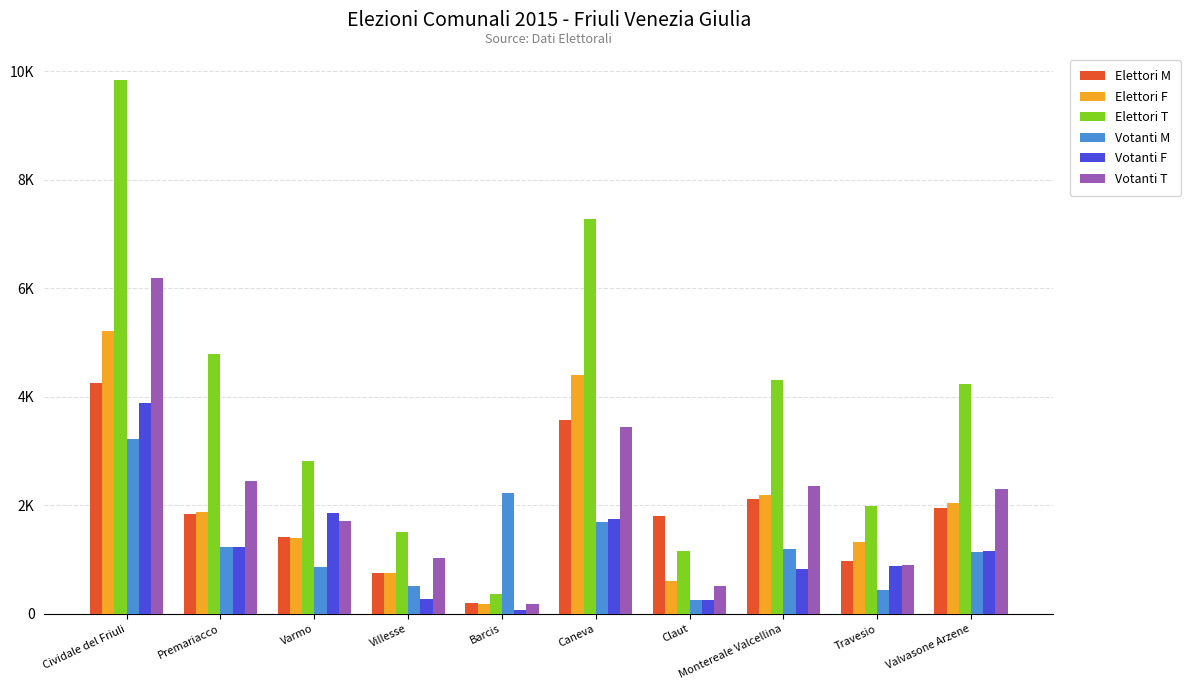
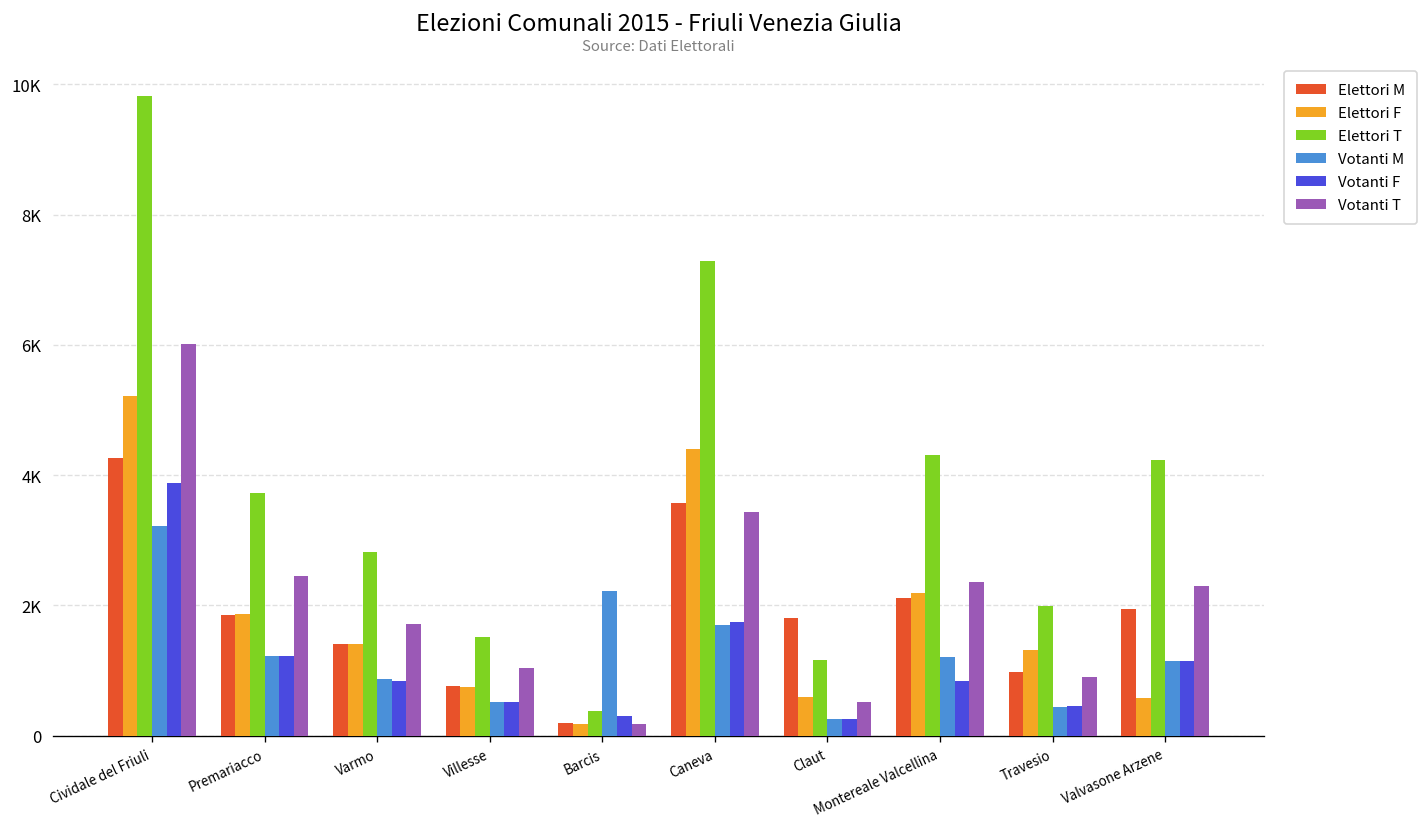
Votanti T, Cividale del Friuli: 6200 -> 6000
Elettori T, Premariacco: 4800 -> 3700
Votanti F, Varmo: 1900 -> 800
Votanti F, Villesse: 300 -> 500
Votanti F, Barcis: 100 -> 300
Votanti F, Travesio: 900 -> 500
Elettori F, Valvasone Arzene: 2100 -> 600
